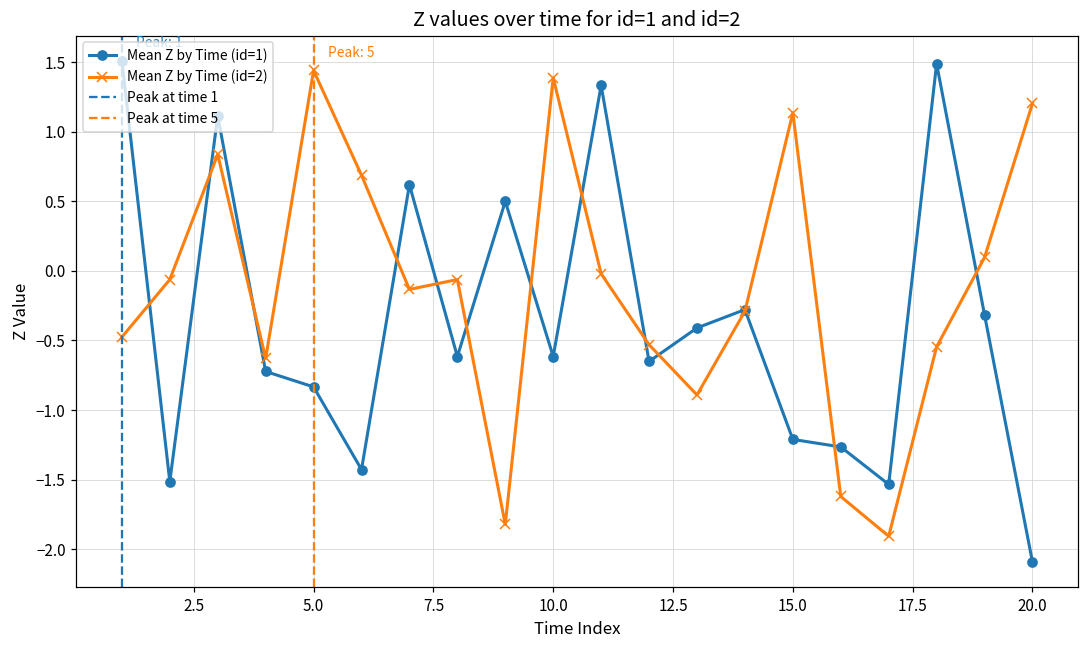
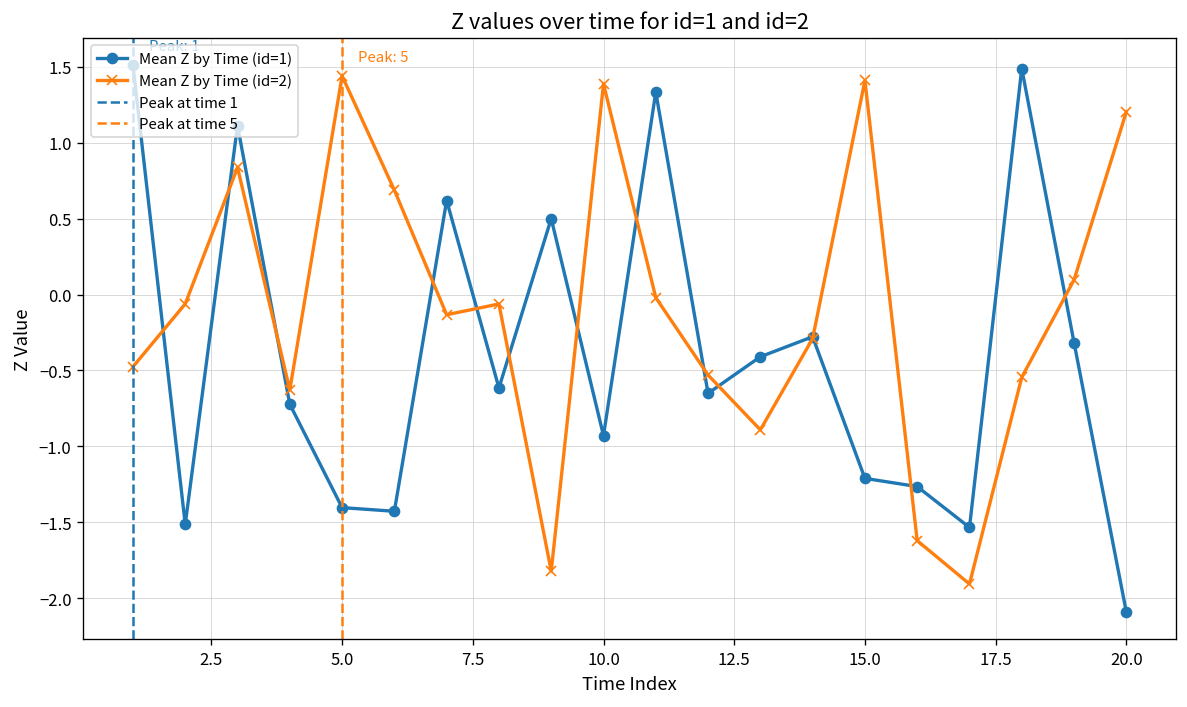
Mean Z by Time (id=1), 5.0: -0.83 -> -1.40
Mean Z by Time (id=1), 10.0: -0.62 -> -0.93
Mean Z by Time (id=2), 15.0: 1.14 -> 1.41
